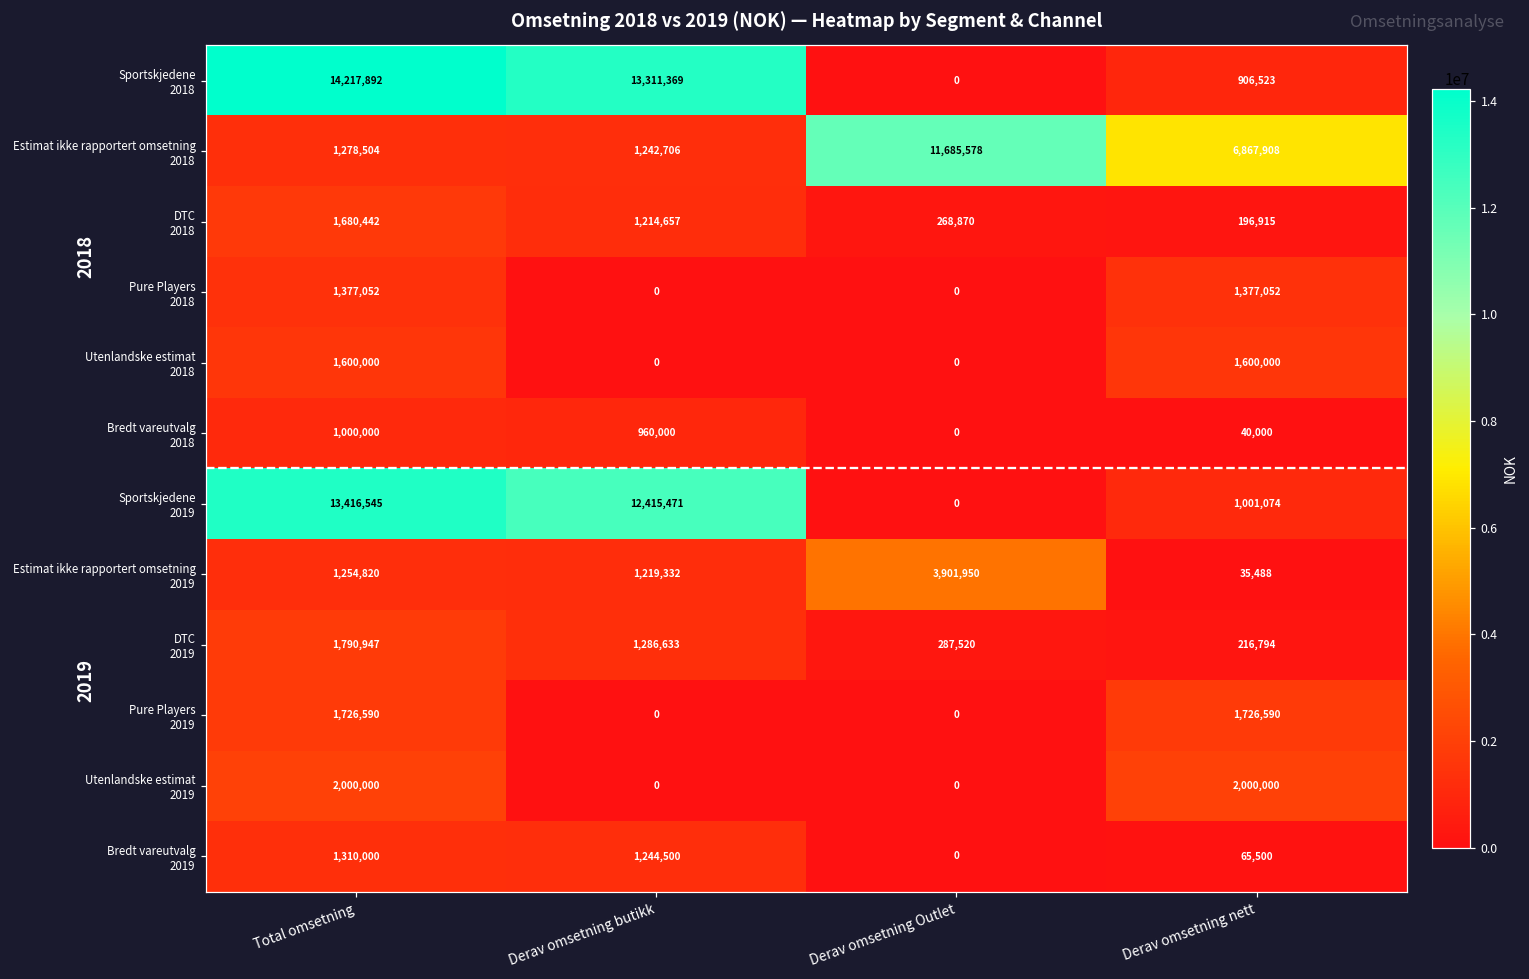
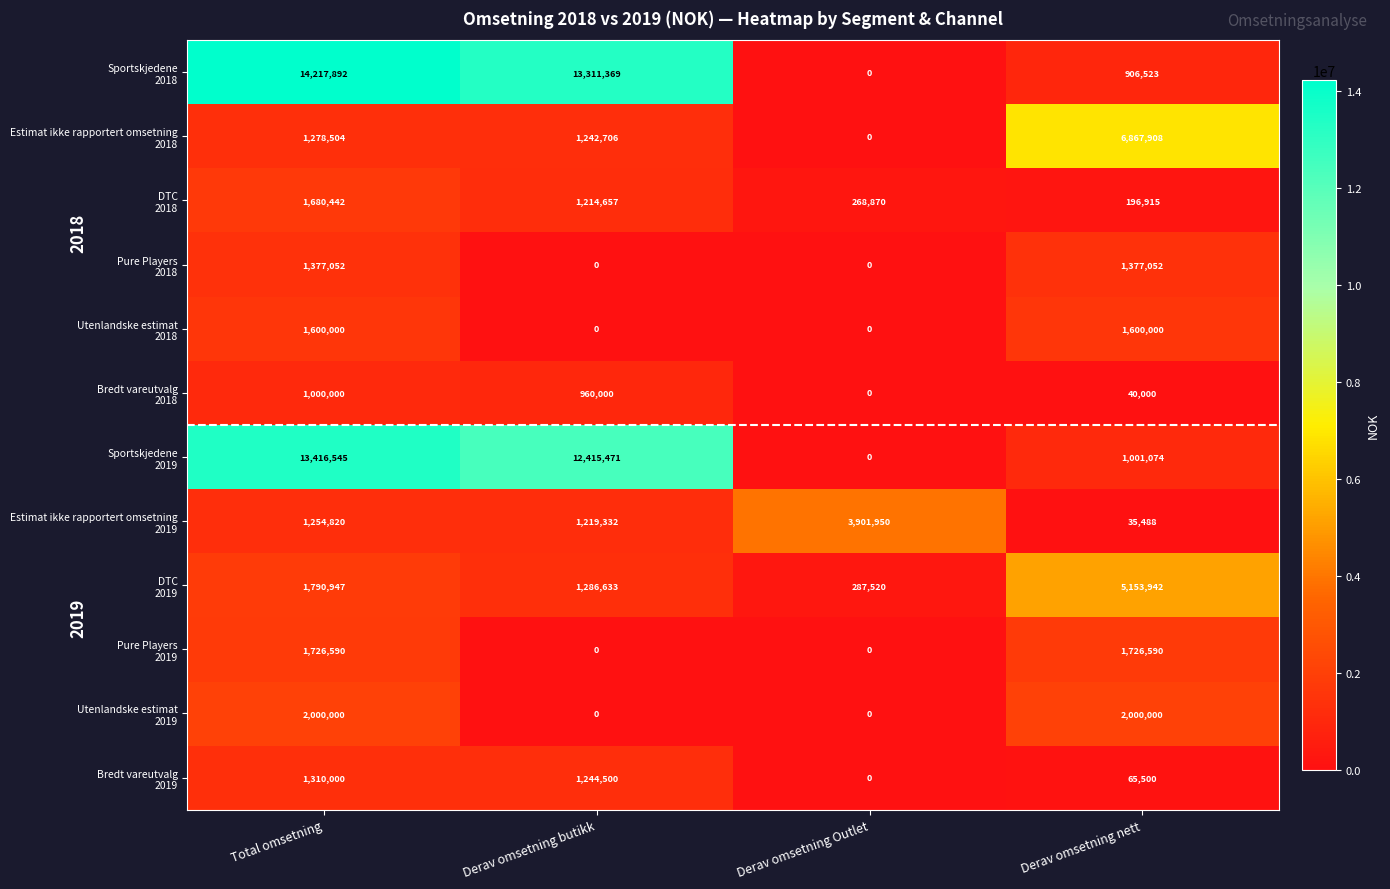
Estimat ikke rapportert omsetning 2018, Derav omsetning Outlet: 11,685,578 -> 0
DTC 2019, Derav omsetning nett: 216,794 -> 5,153,942
